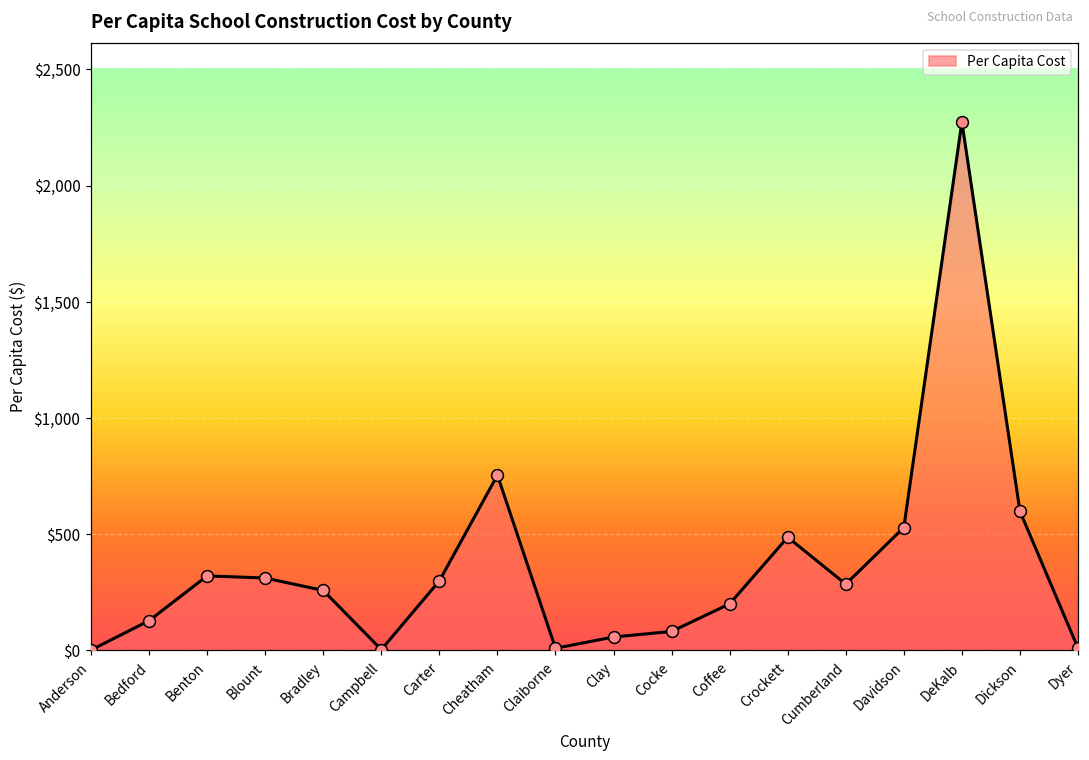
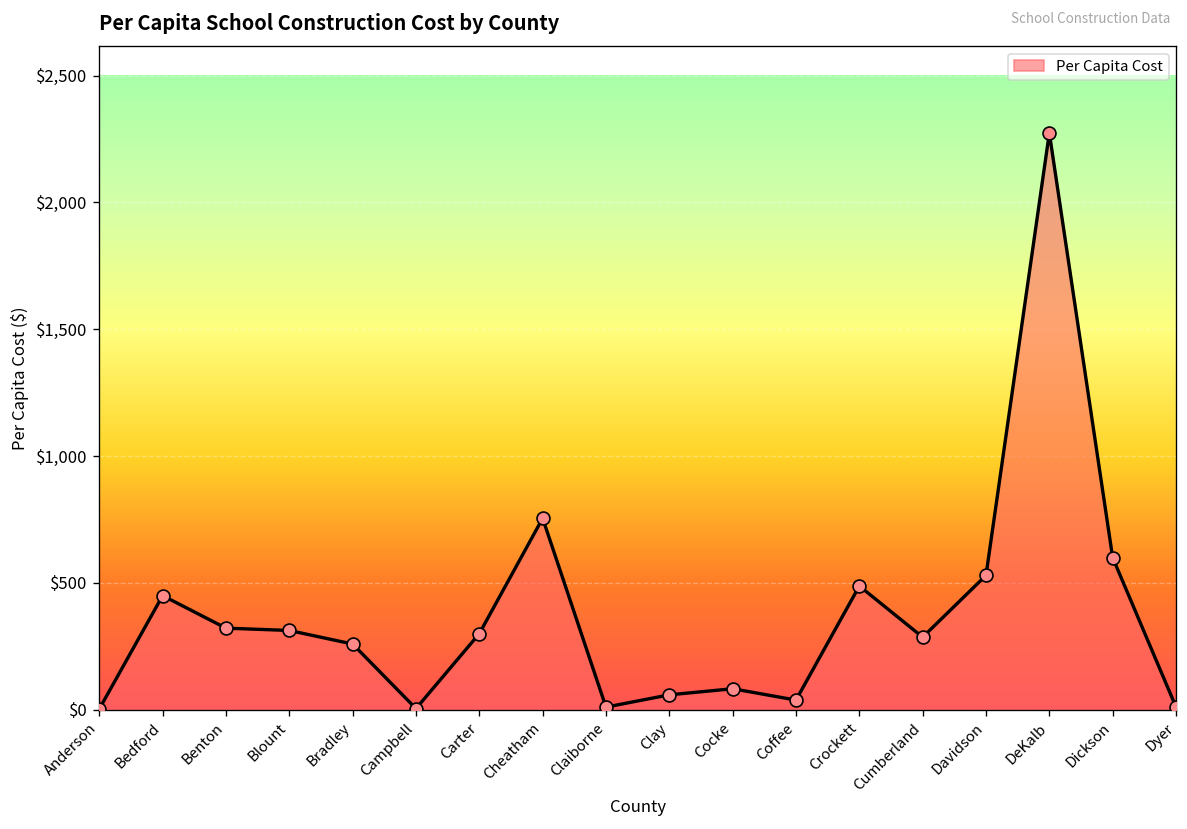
Bedford: $130 -> $450
Coffee: $200 -> $40
